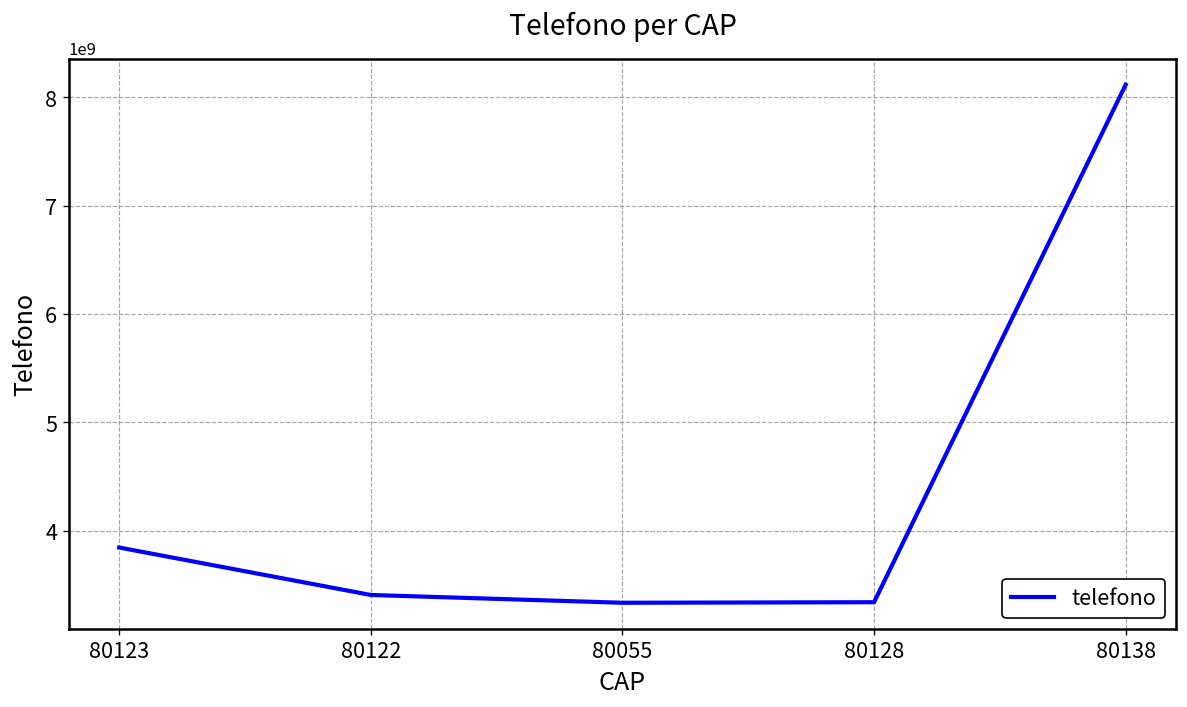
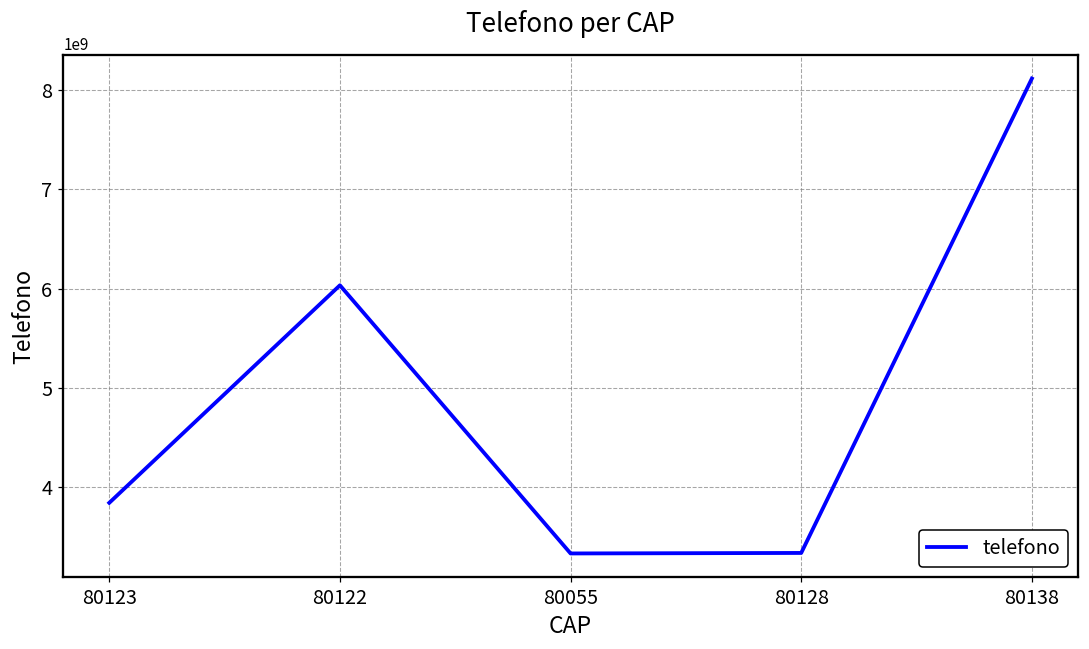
80122: 3400000000 -> 6000000000
